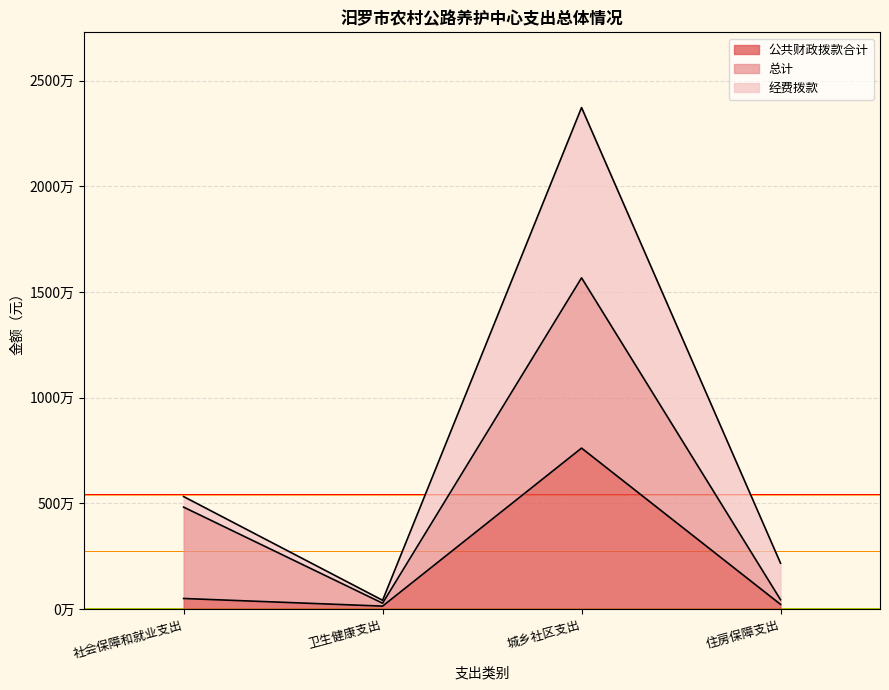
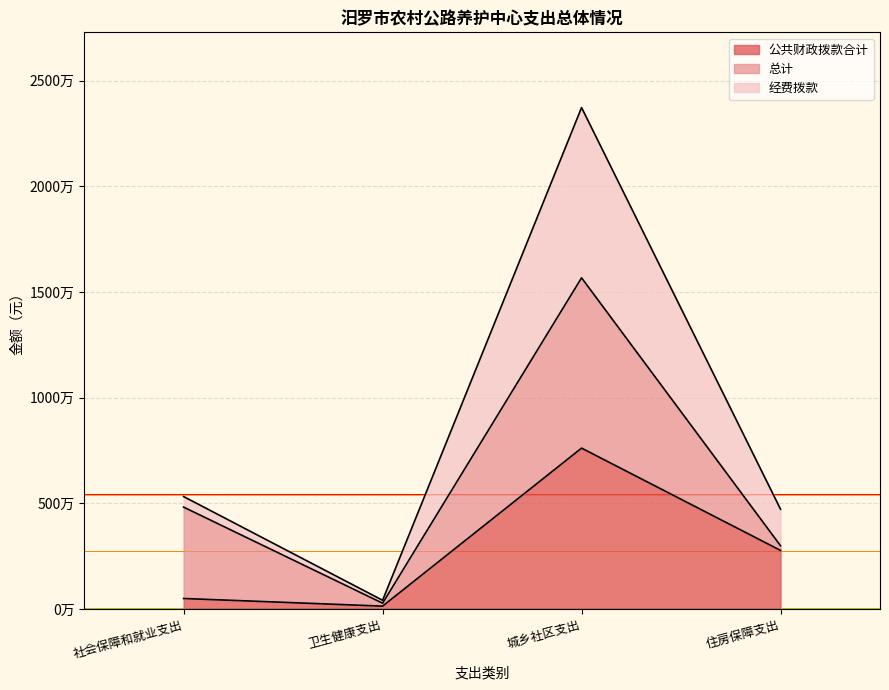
公共财政拨款合计, 住房保障支出: 20万 -> 280万
